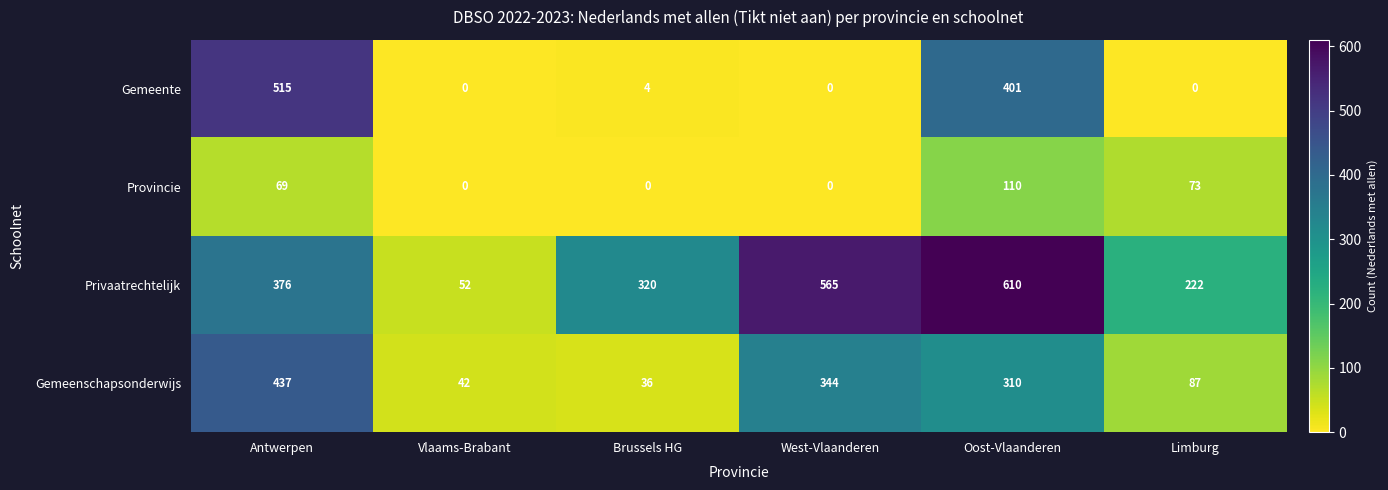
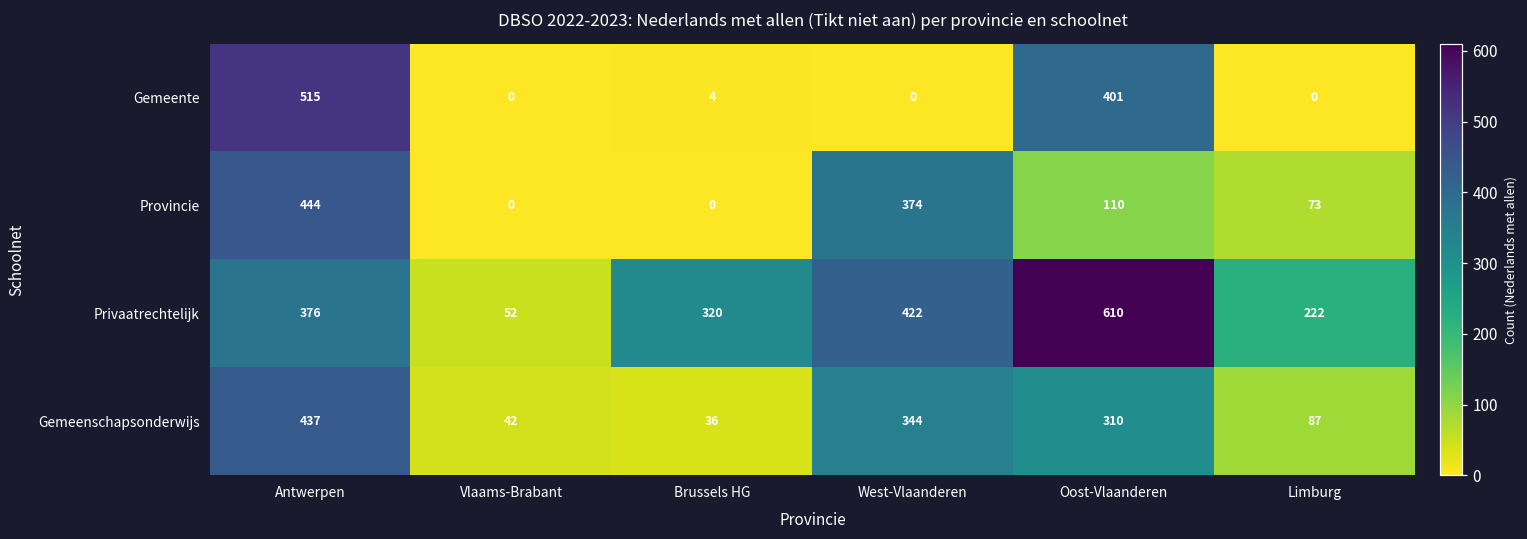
Provincie, Antwerpen: 69 -> 444
Provincie, West-Vlaanderen: 0 -> 374
Privaatrechtelijk, West-Vlaanderen: 565 -> 422
